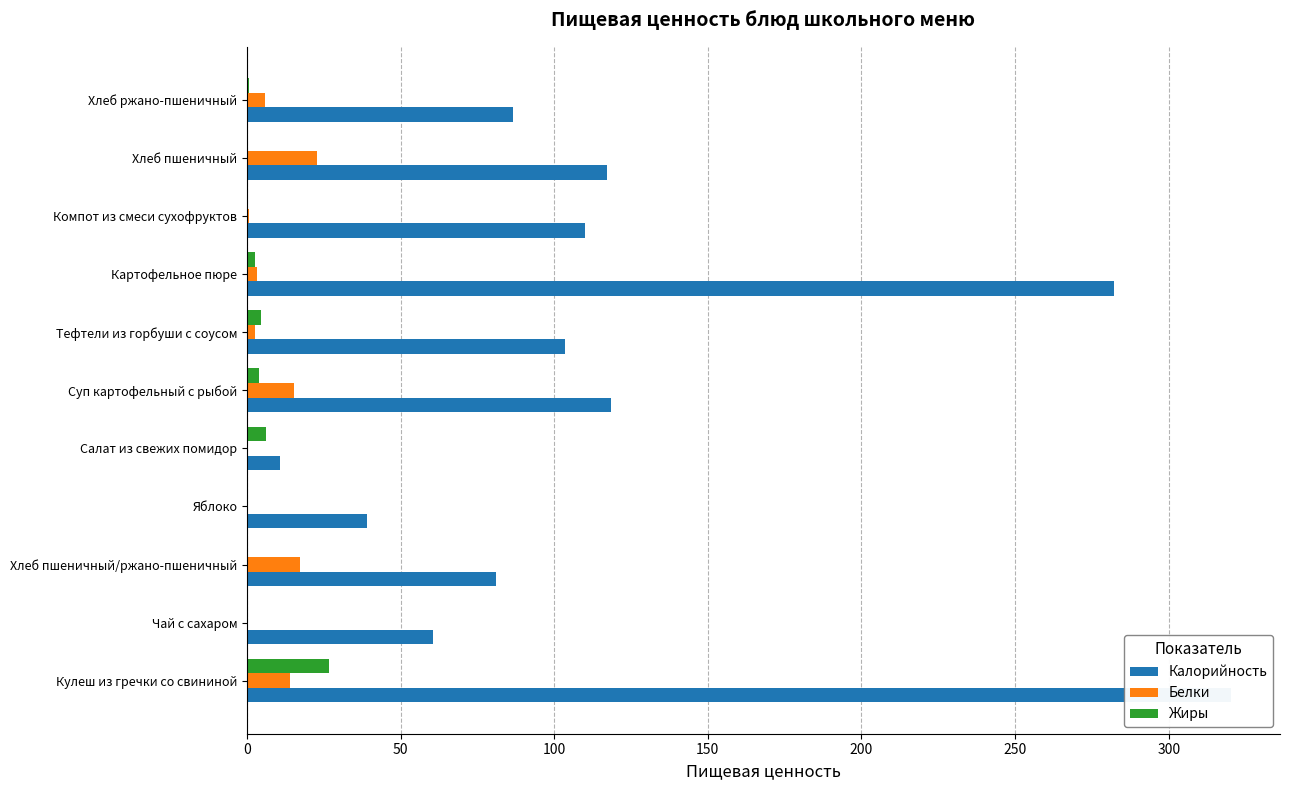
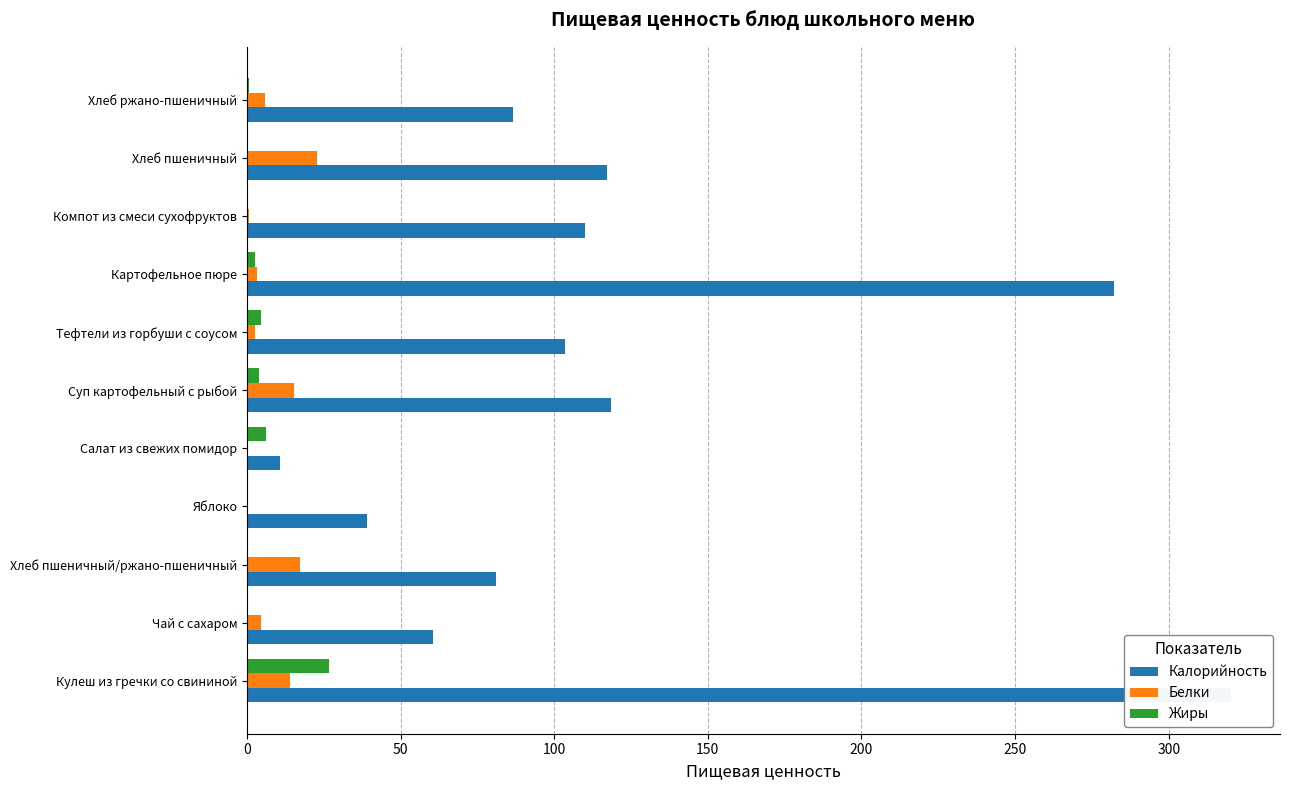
Белки, Чай с сахаром: 0 -> 5
